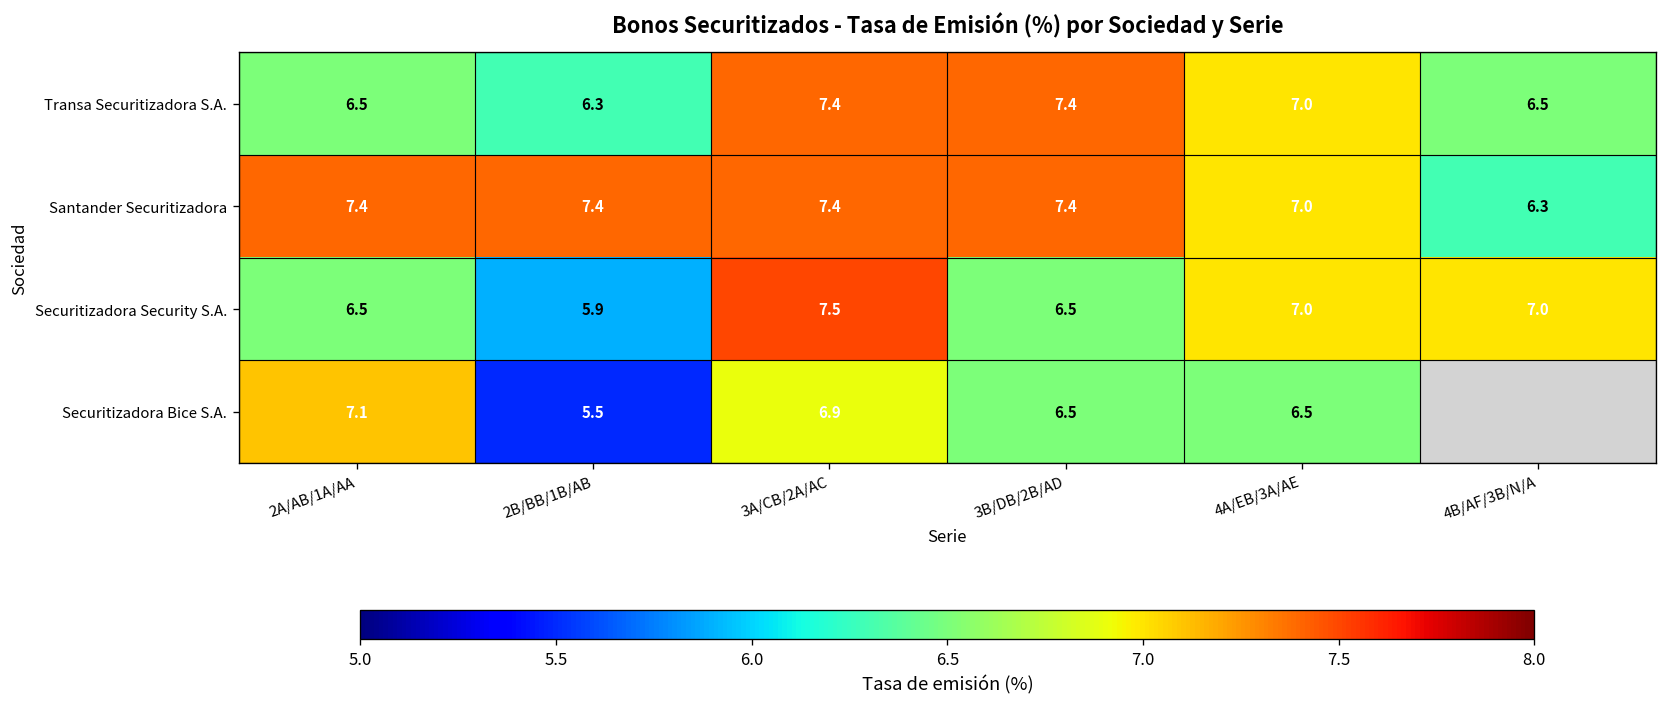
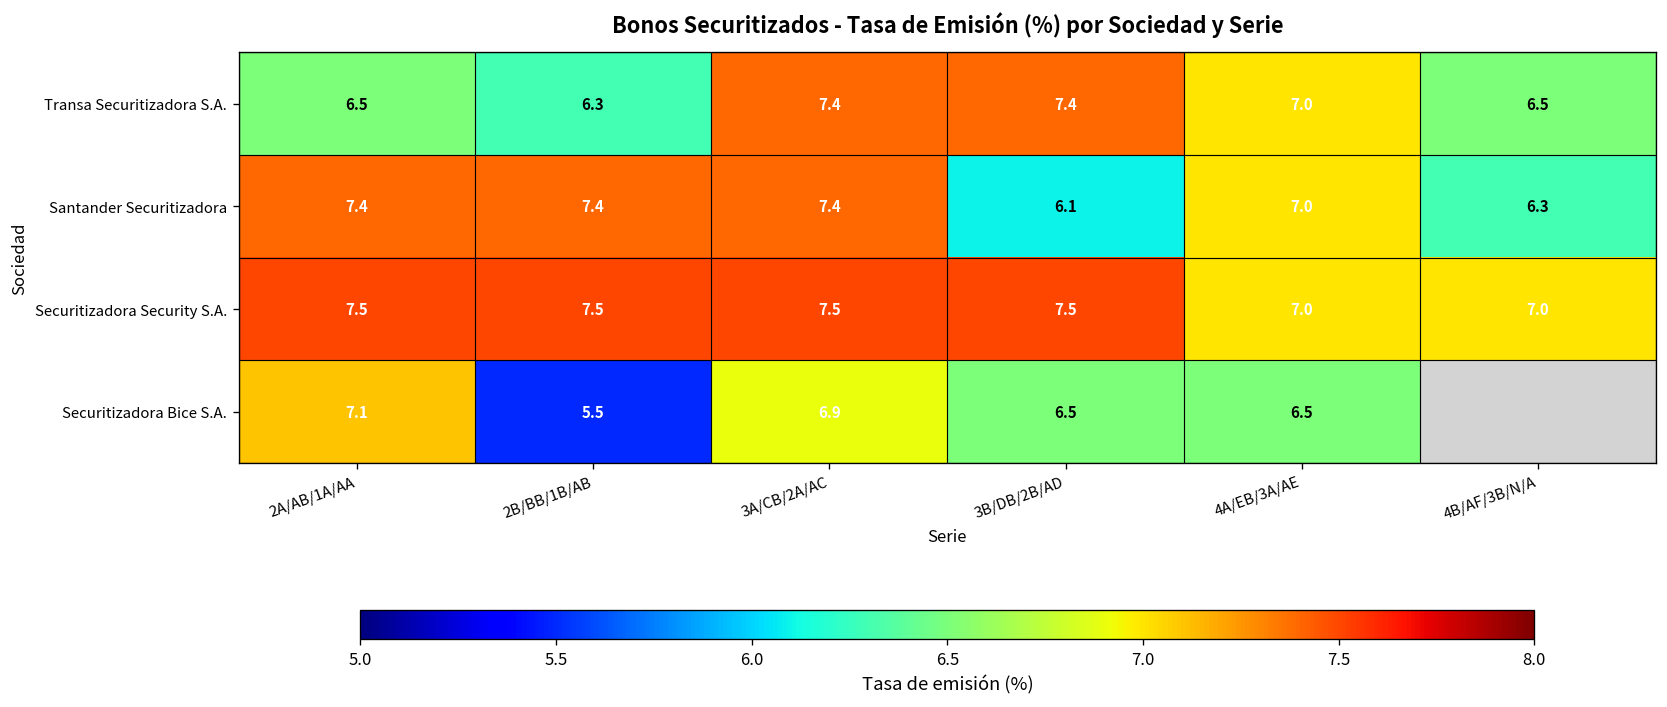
Santander Securitizadora, 3B/DB/2B/AD: 7.4 -> 6.1
Securitizadora Security S.A., 2A/AB/1A/AA: 6.5 -> 7.5
Securitizadora Security S.A., 2B/BB/1B/AB: 5.9 -> 7.5
Securitizadora Security S.A., 3B/DB/2B/AD: 6.5 -> 7.5
